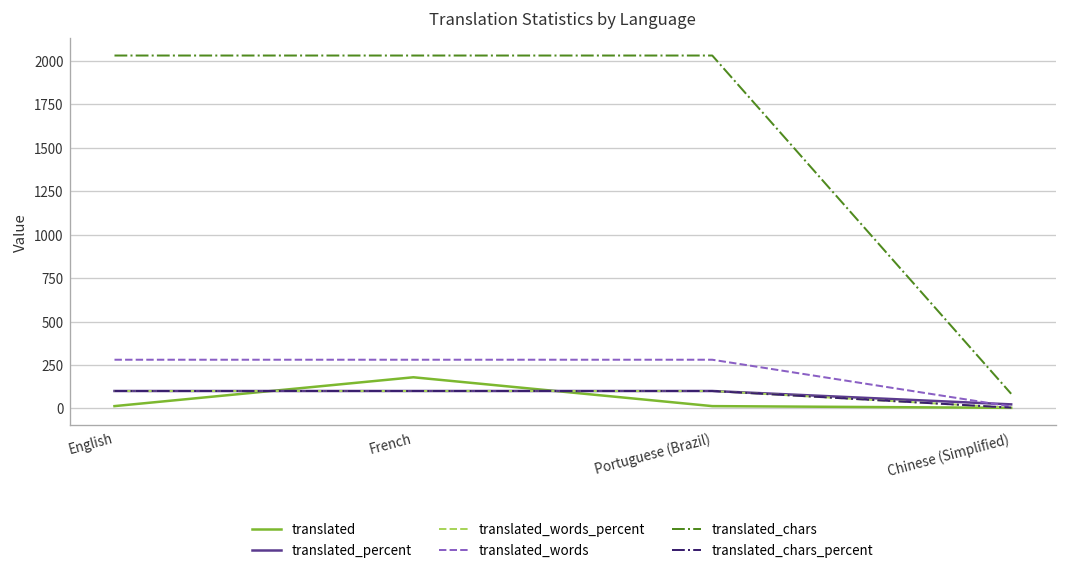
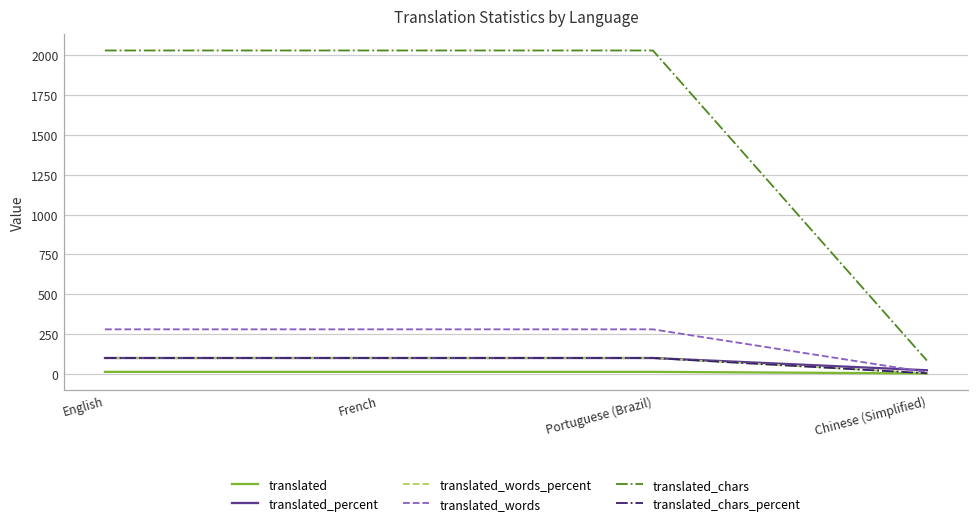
translated, French: 180 -> 10
